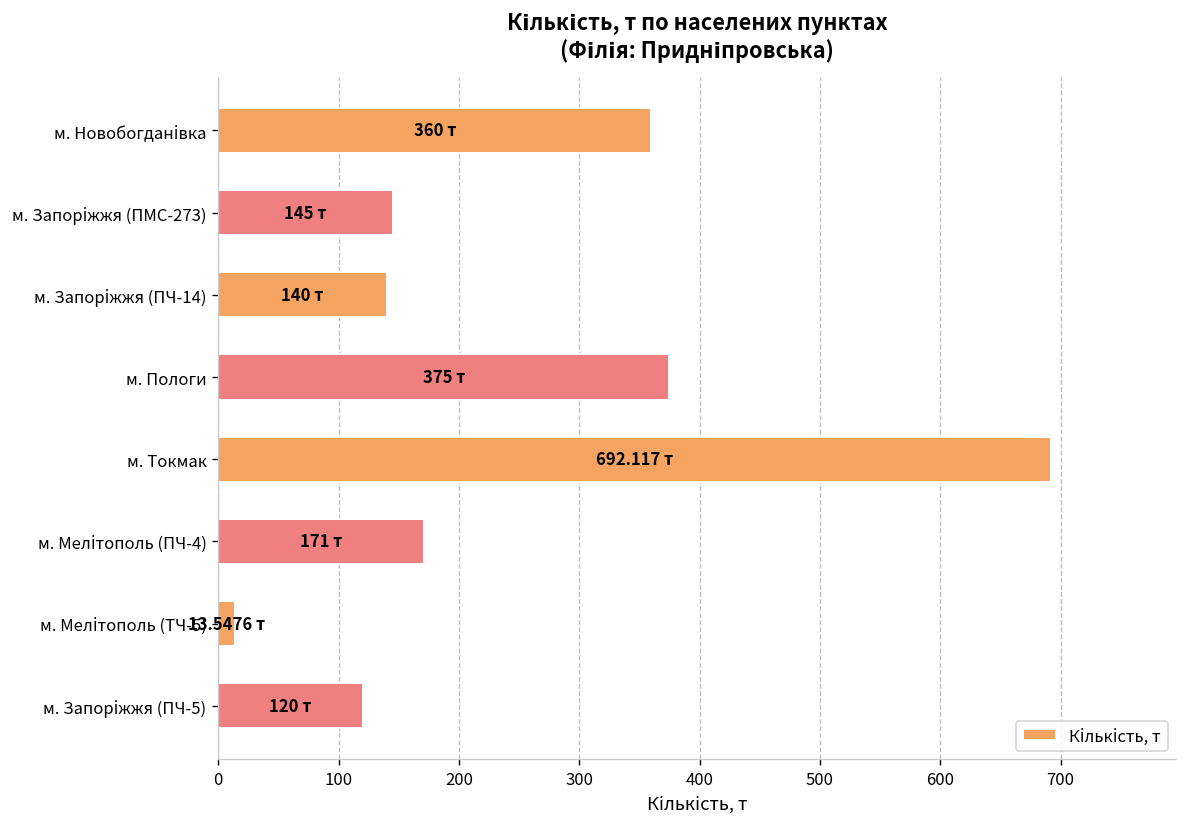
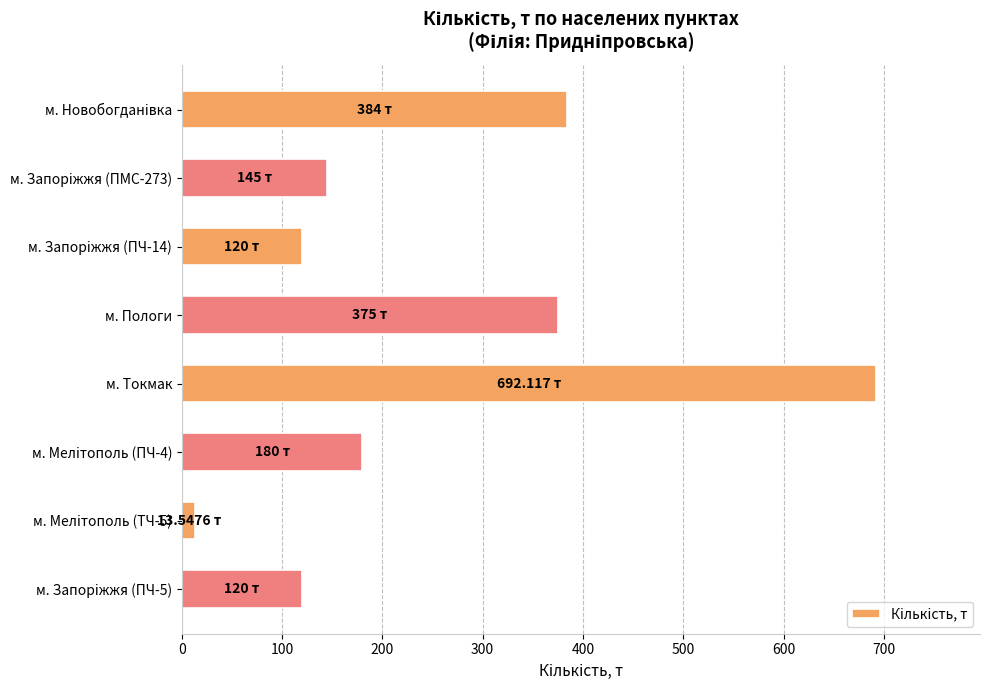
м. Новобогданівка: 360 -> 384
м. Запоріжжя (ПЧ-14): 140 -> 120
м. Мелітополь (ПЧ-4): 171 -> 180
